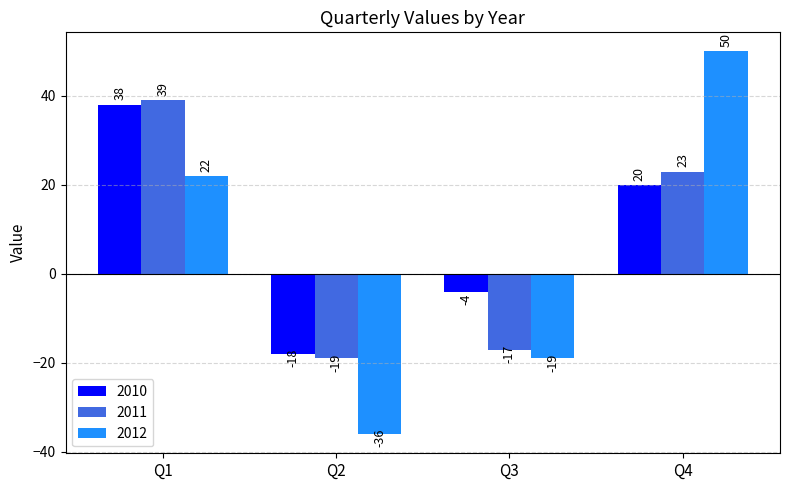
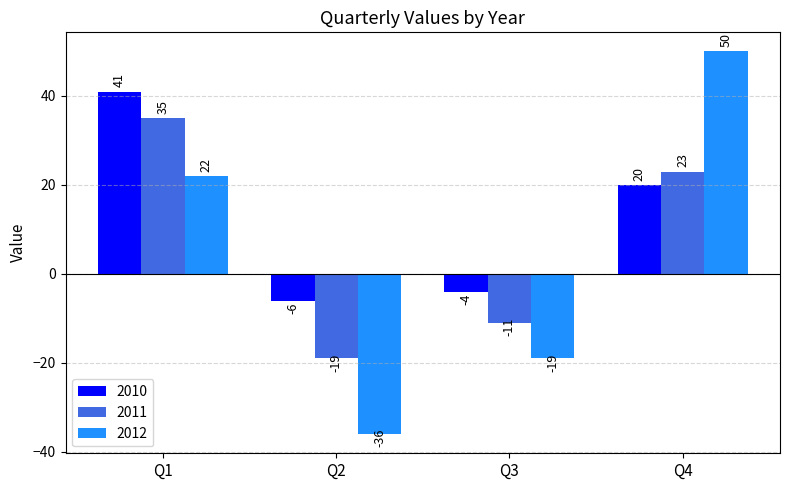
2010, Q1: 38 -> 41
2011, Q1: 39 -> 35
2010, Q2: -18 -> -6
2011, Q3: -17 -> -11
